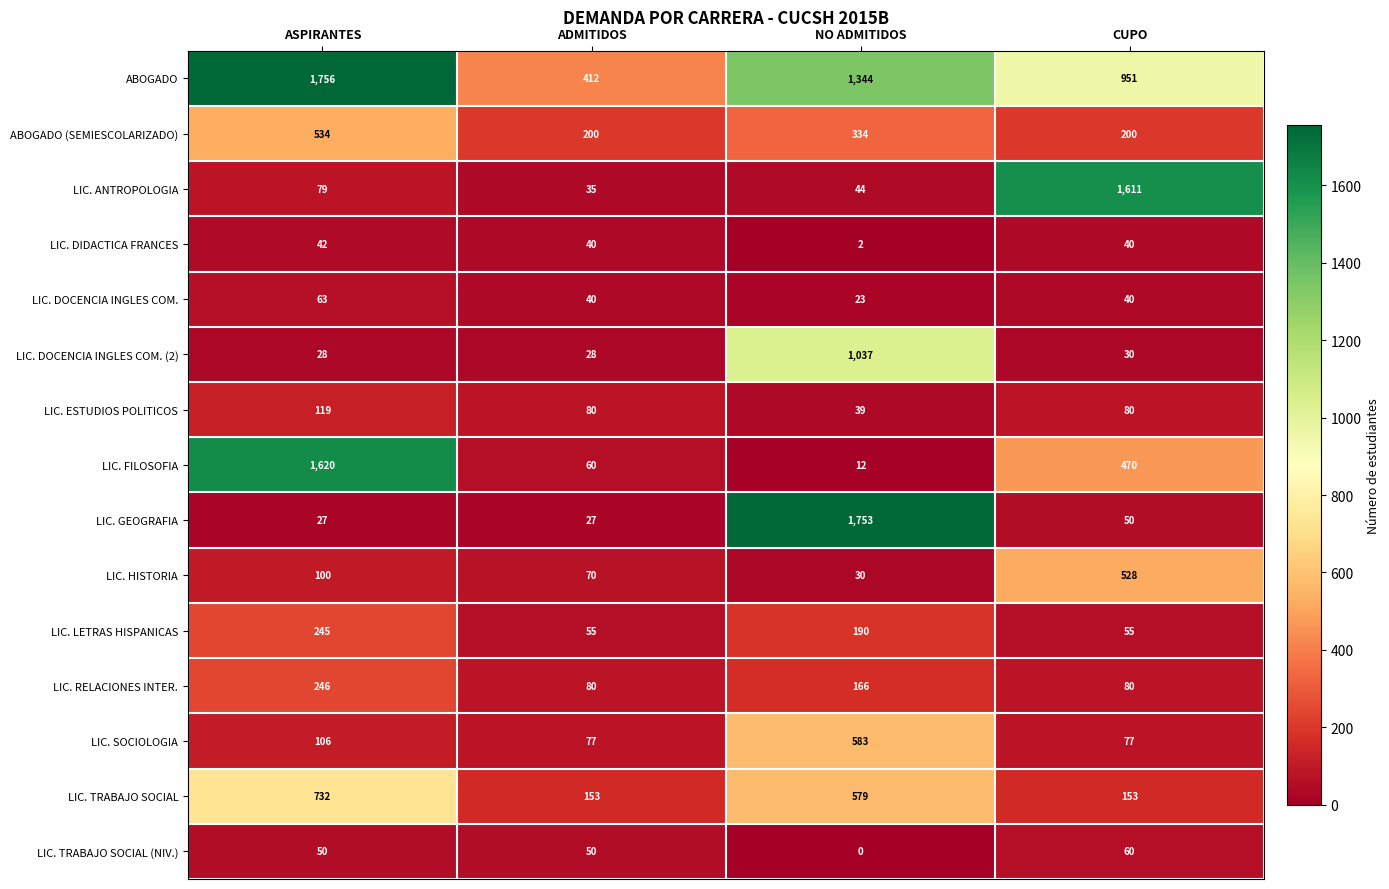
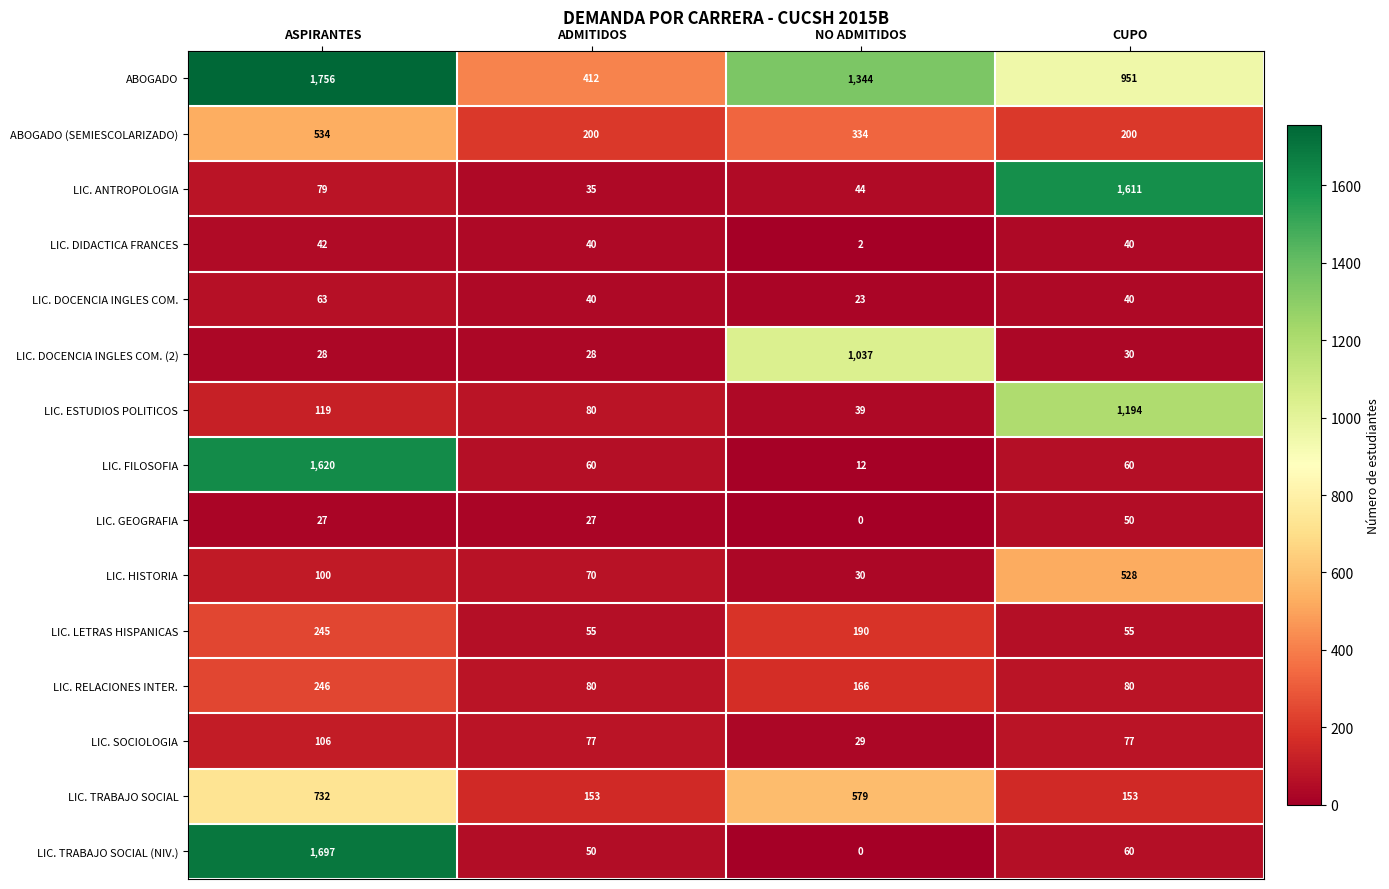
LIC. ESTUDIOS POLITICOS, CUPO: 80 -> 1,194
LIC. FILOSOFIA, CUPO: 470 -> 60
LIC. GEOGRAFIA, NO ADMITIDOS: 1,753 -> 0
LIC. SOCIOLOGIA, NO ADMITIDOS: 583 -> 29
LIC. TRABAJO SOCIAL (NIV.), ASPIRANTES: 50 -> 1,697
